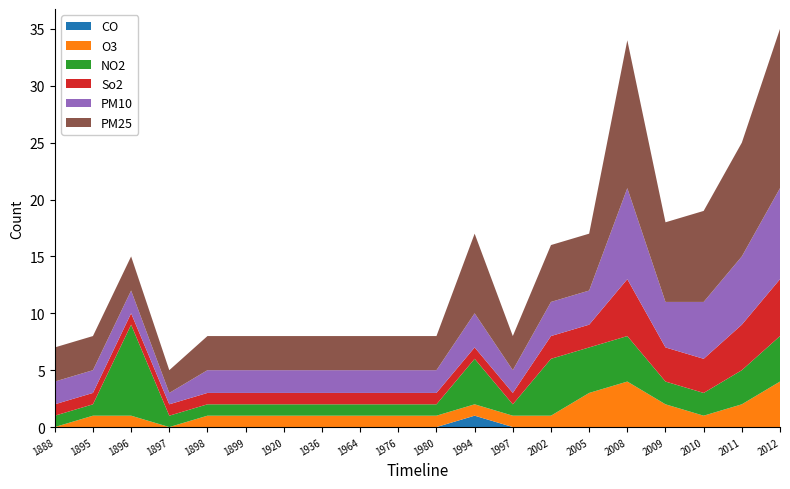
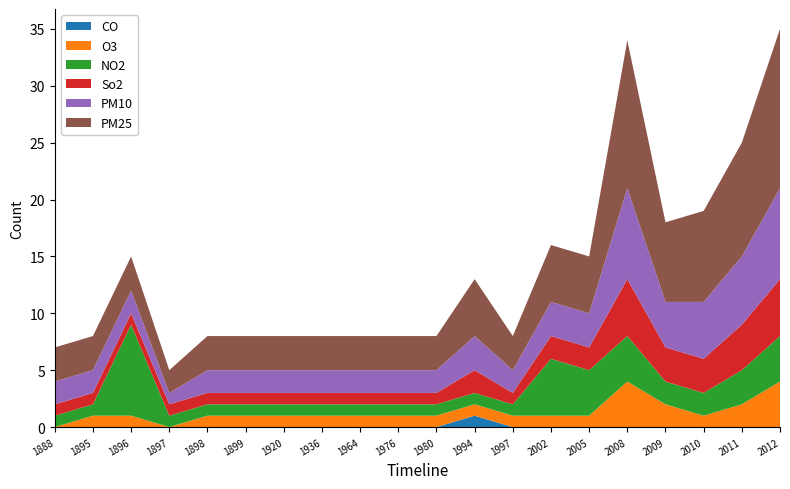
NO2, 1994: 4 -> 1
So2, 1994: 1 -> 2
PM25, 1994: 7 -> 5
O3, 2005: 3 -> 1
